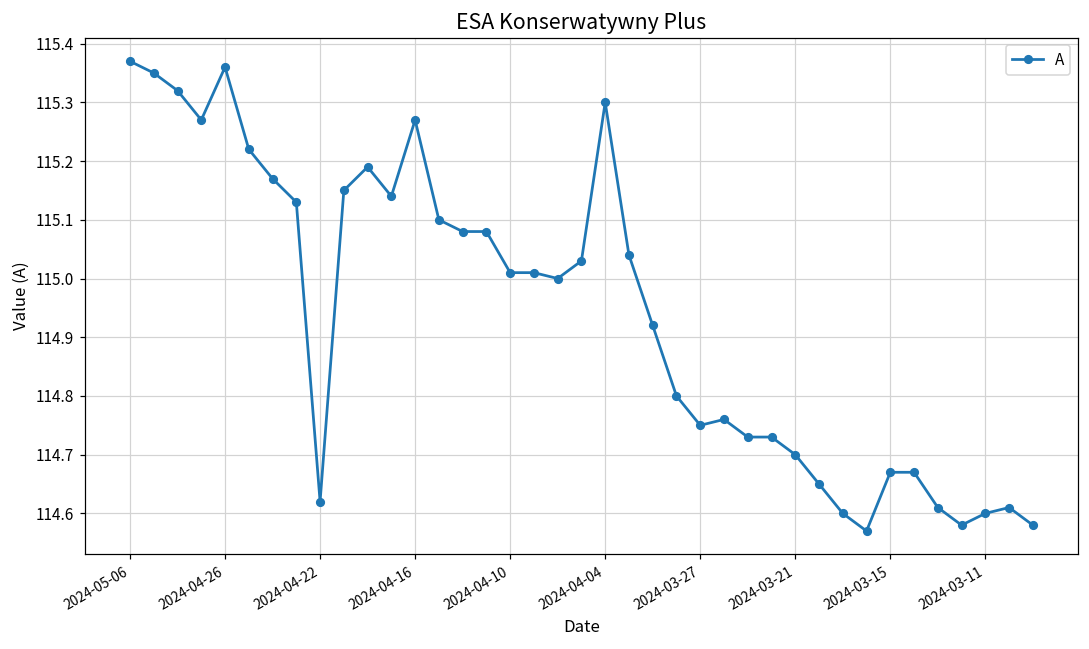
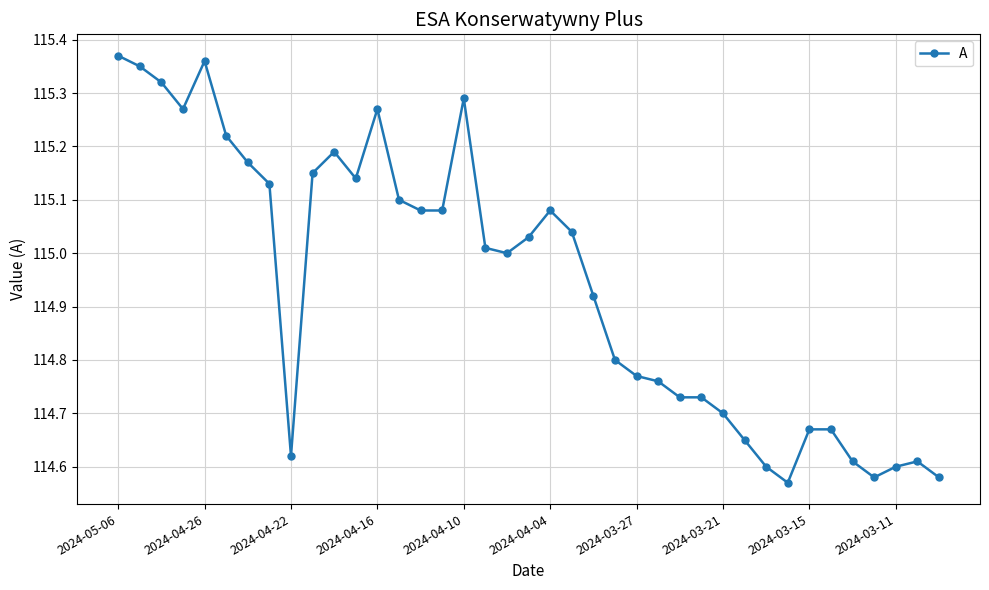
2024-04-10: 115.01 -> 115.29
2024-04-04: 115.30 -> 115.08
2024-03-27: 114.75 -> 114.77
